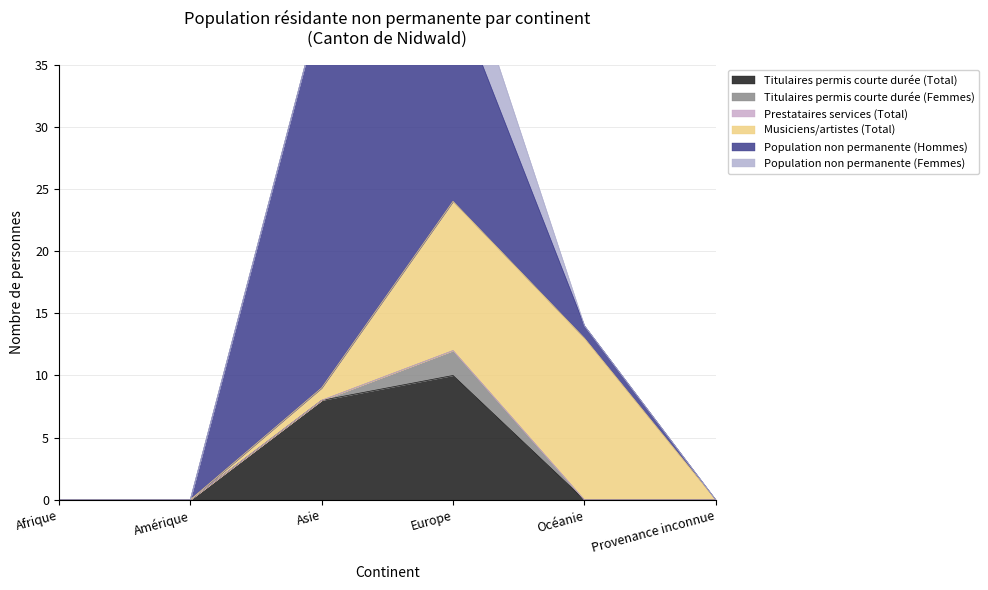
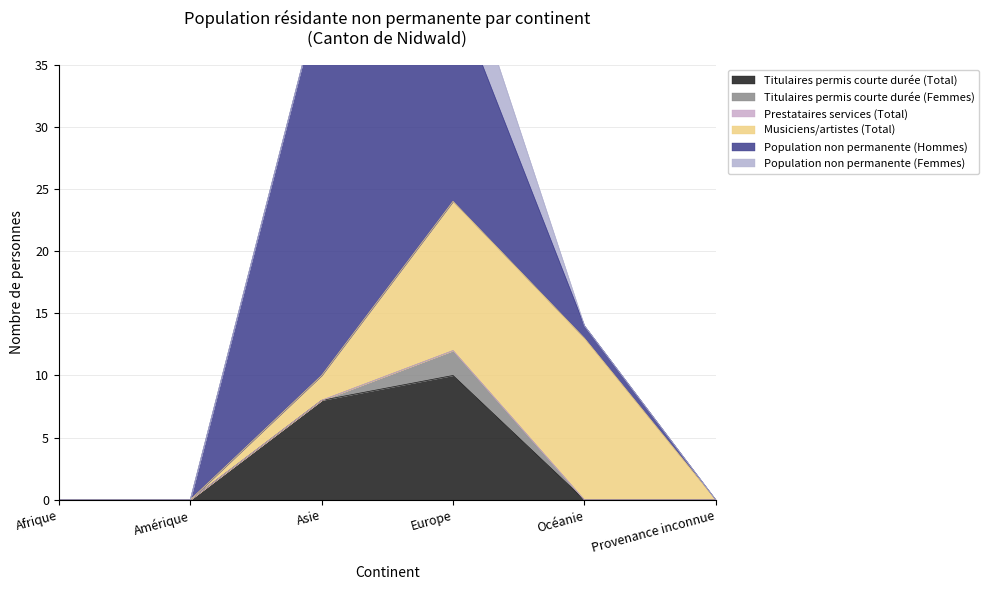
Musiciens/artistes (Total), Asie: 1 -> 2
